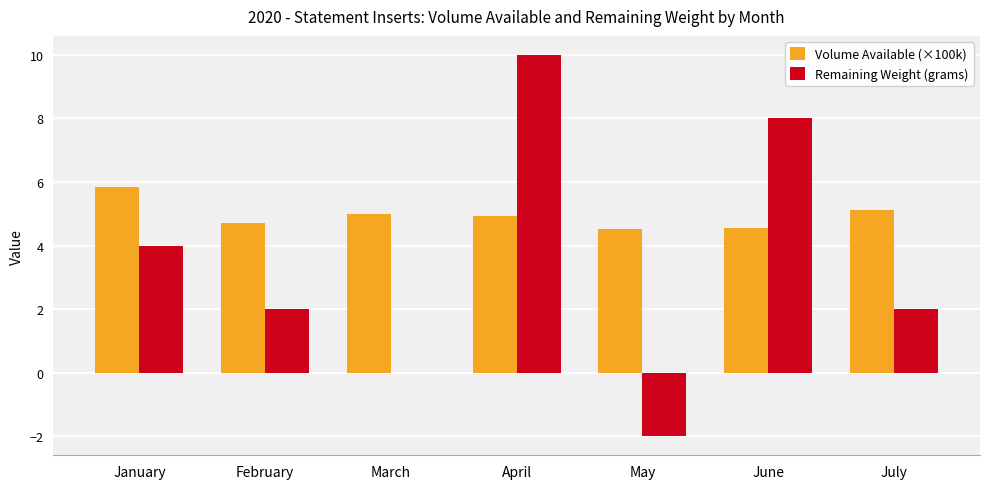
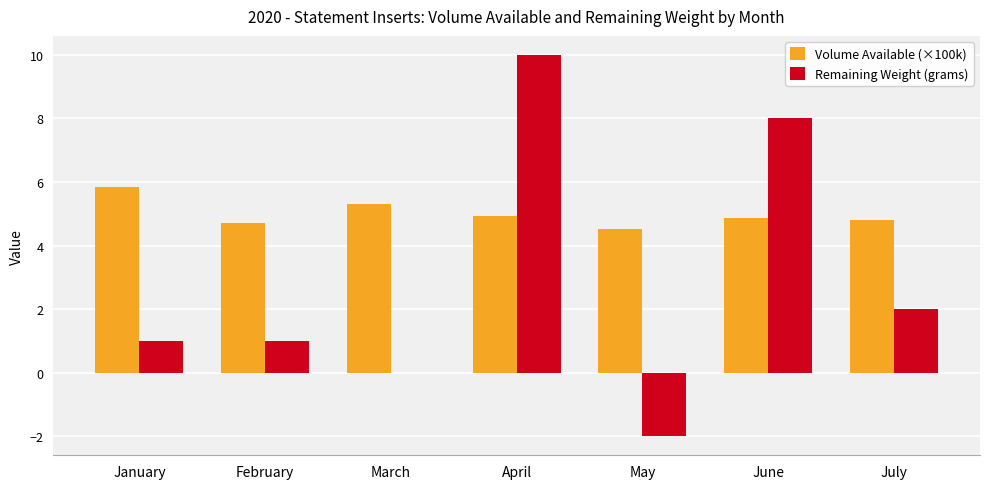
Remaining Weight (grams), January: 4 -> 1
Remaining Weight (grams), February: 2 -> 1
Volume Available (×100k), March: 5.0 -> 5.3
Volume Available (×100k), June: 4.5 -> 4.9
Volume Available (×100k), July: 5.1 -> 4.8
